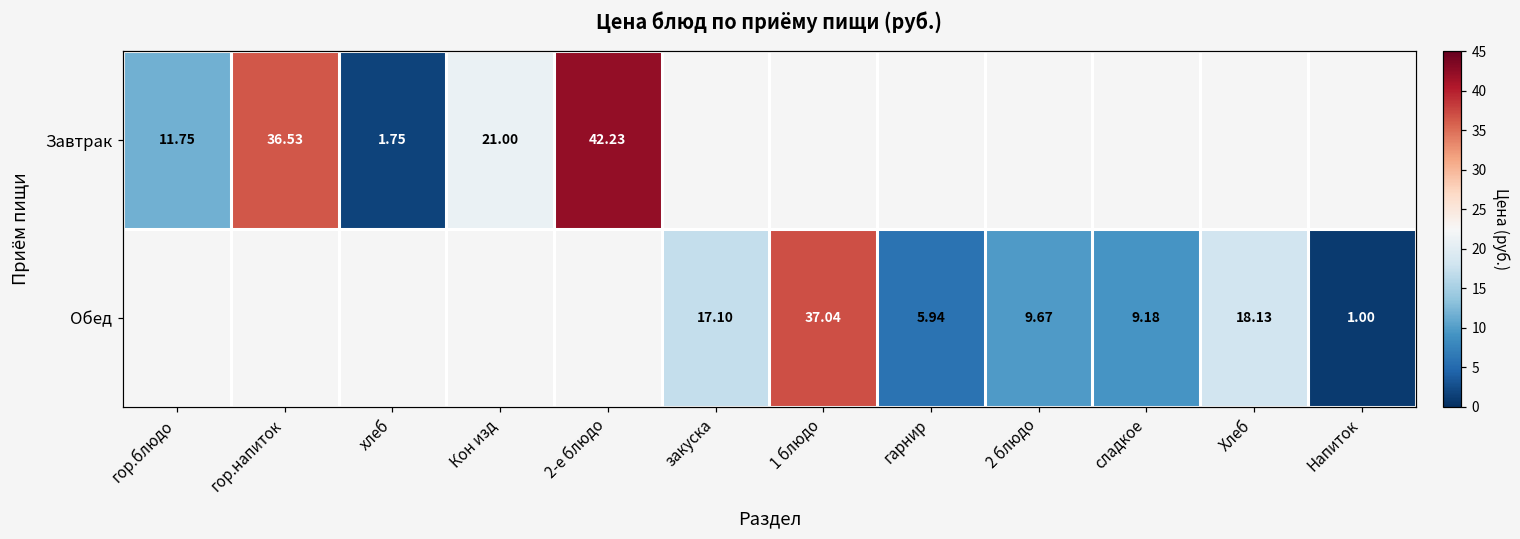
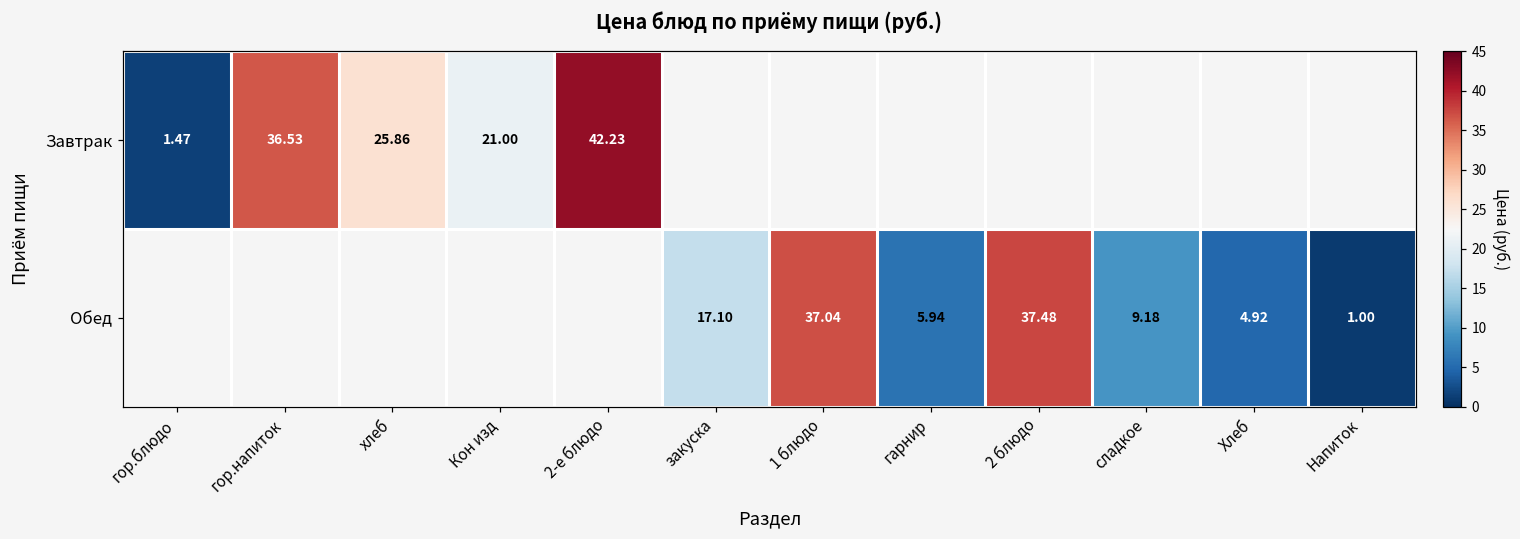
Завтрак, гор.блюдо: 11.75 -> 1.47
Завтрак, хлеб: 1.75 -> 25.86
Обед, 2 блюдо: 9.67 -> 37.48
Обед, Хлеб: 18.13 -> 4.92
